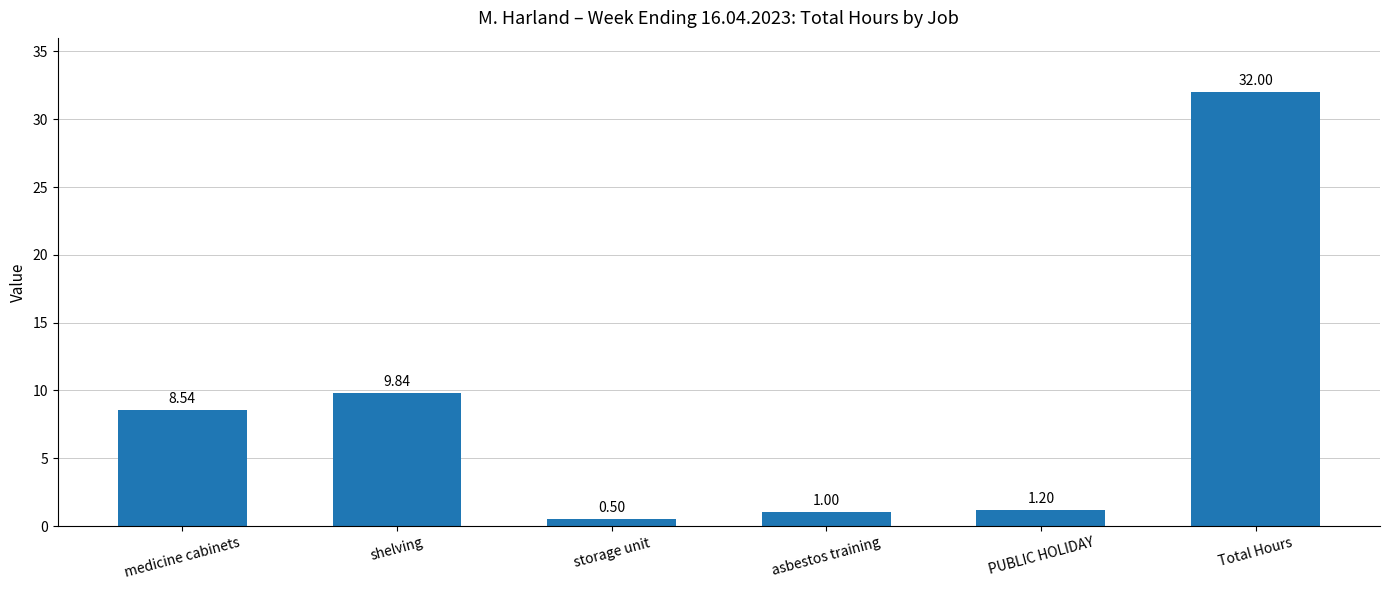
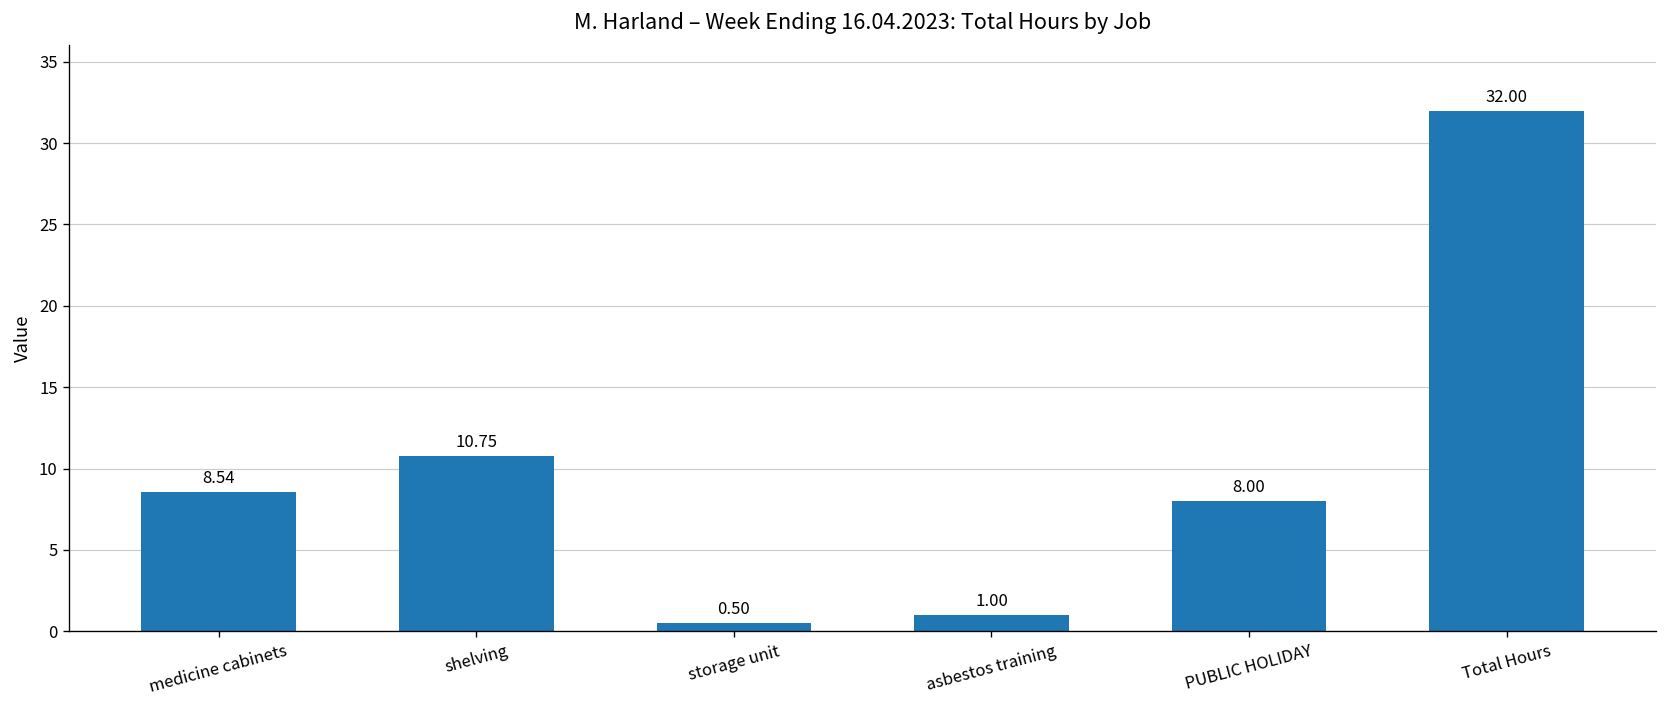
shelving: 9.84 -> 10.75
PUBLIC HOLIDAY: 1.20 -> 8.00
